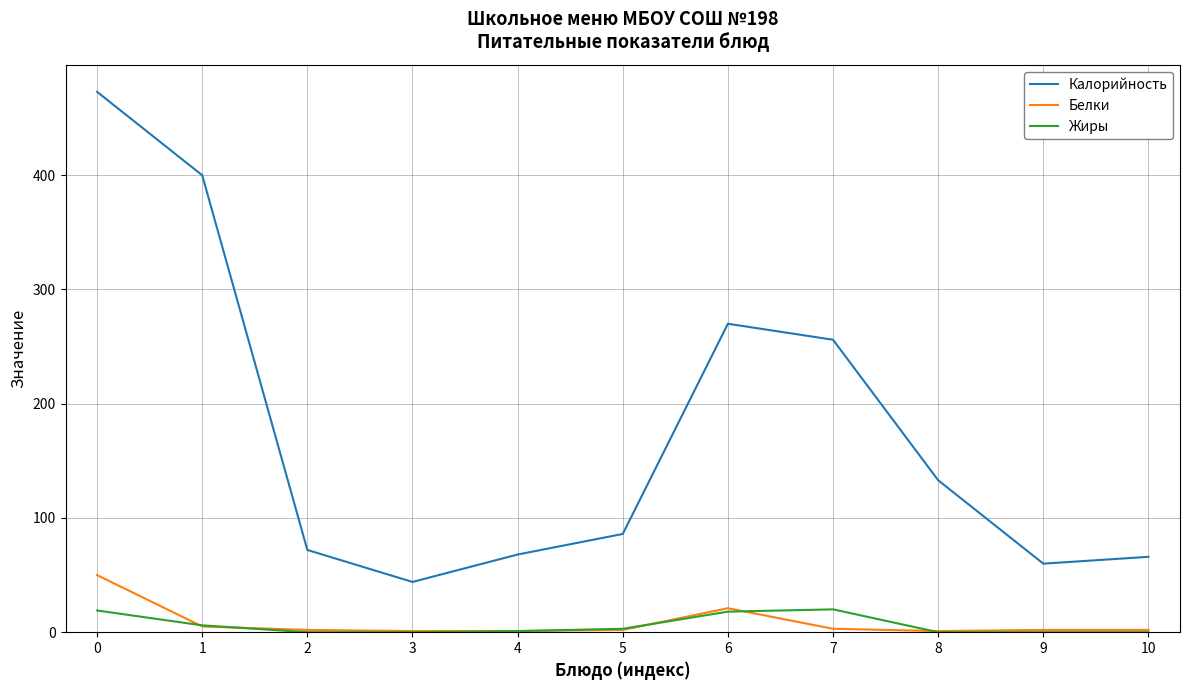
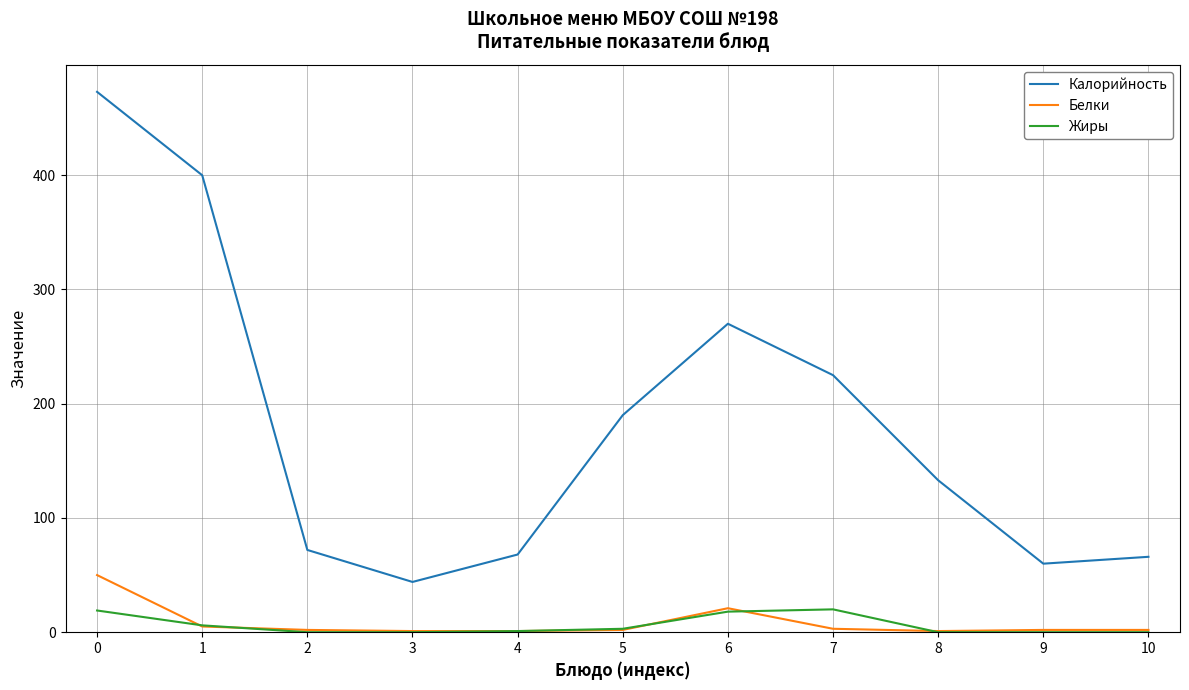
Калорийность, 5: 86 -> 190
Калорийность, 7: 256 -> 225
